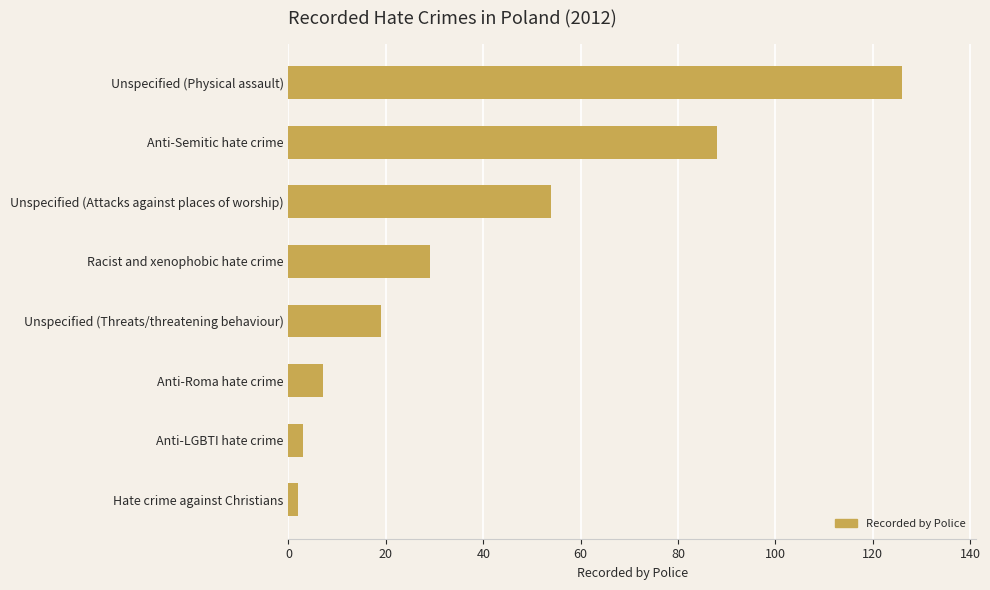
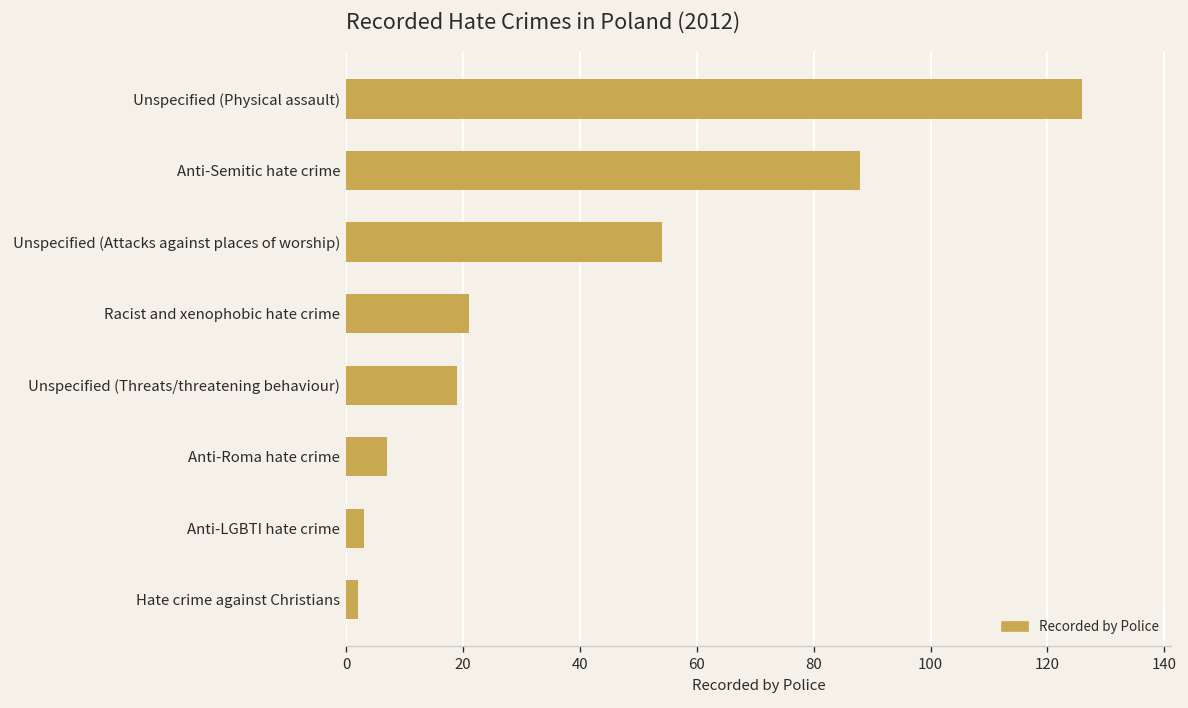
Racist and xenophobic hate crime: 29 -> 21
